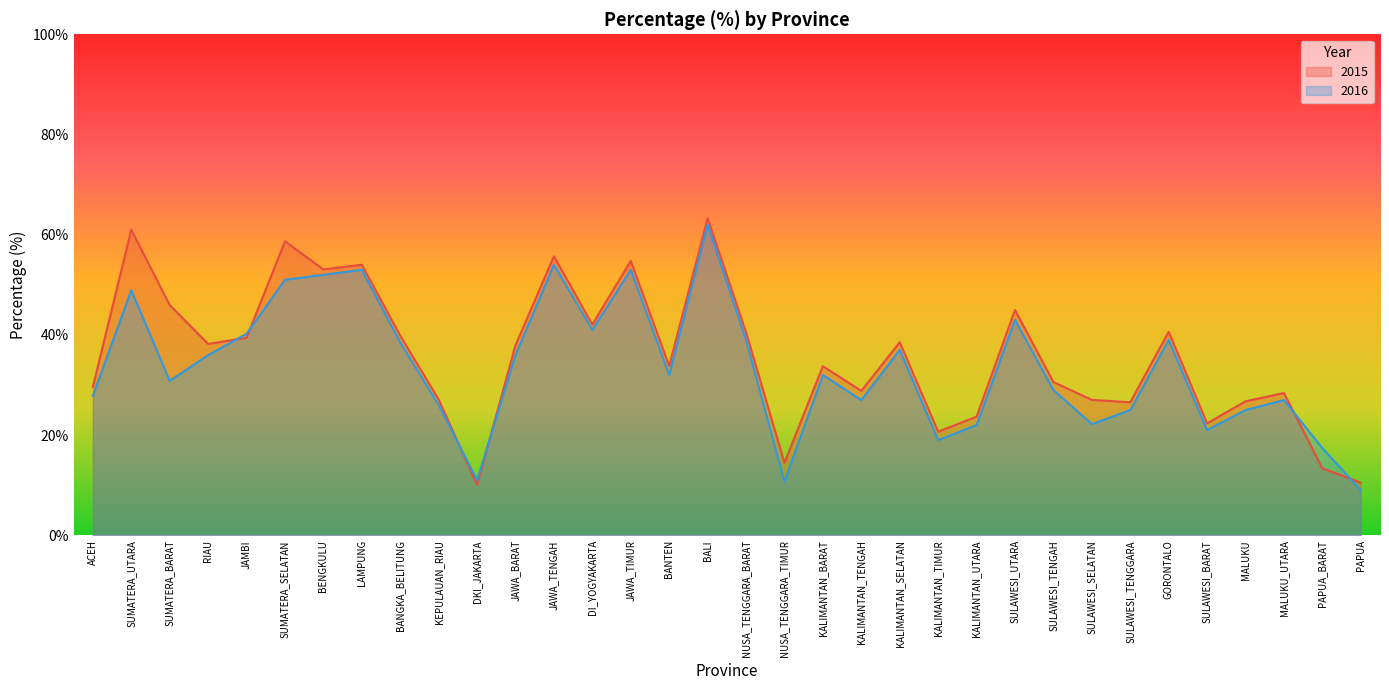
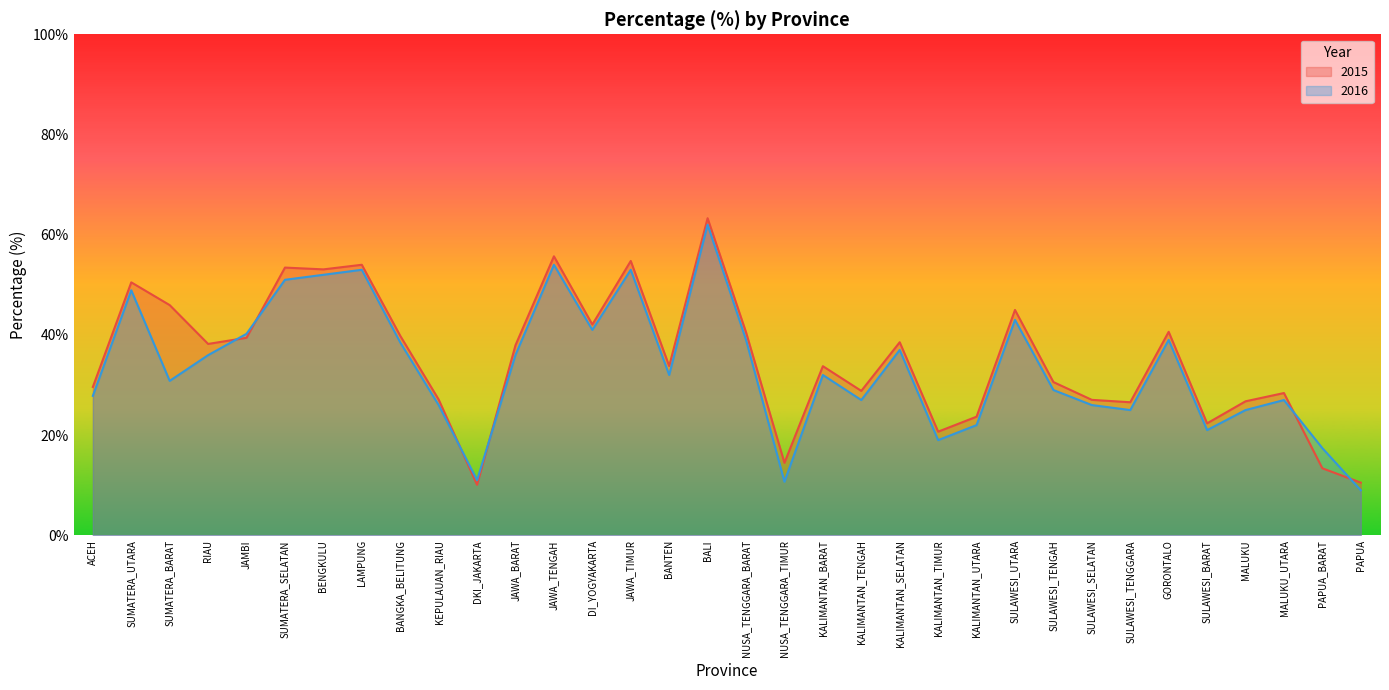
2015, SUMATERA_UTARA: 61% -> 50%
2015, SUMATERA_SELATAN: 59% -> 53%
2016, SULAWESI_SELATAN: 22% -> 26%
